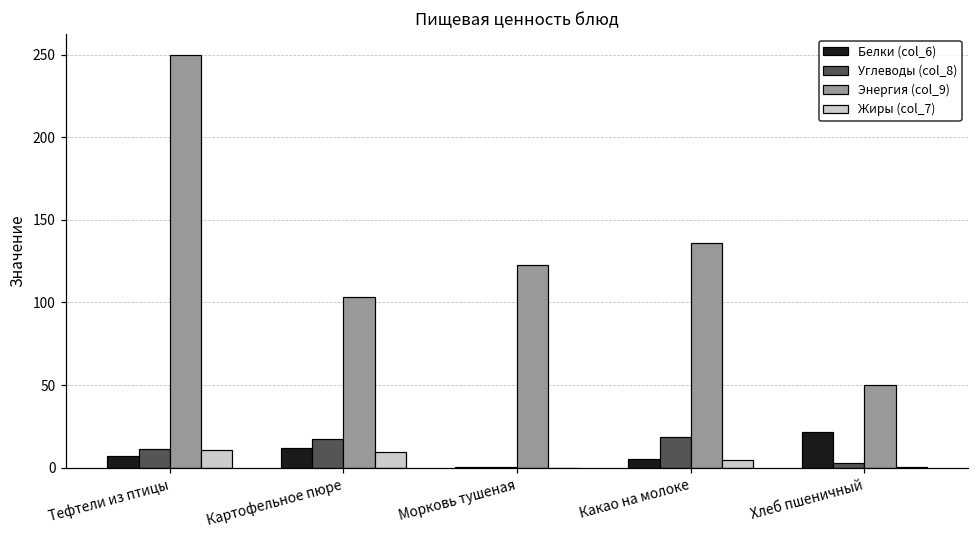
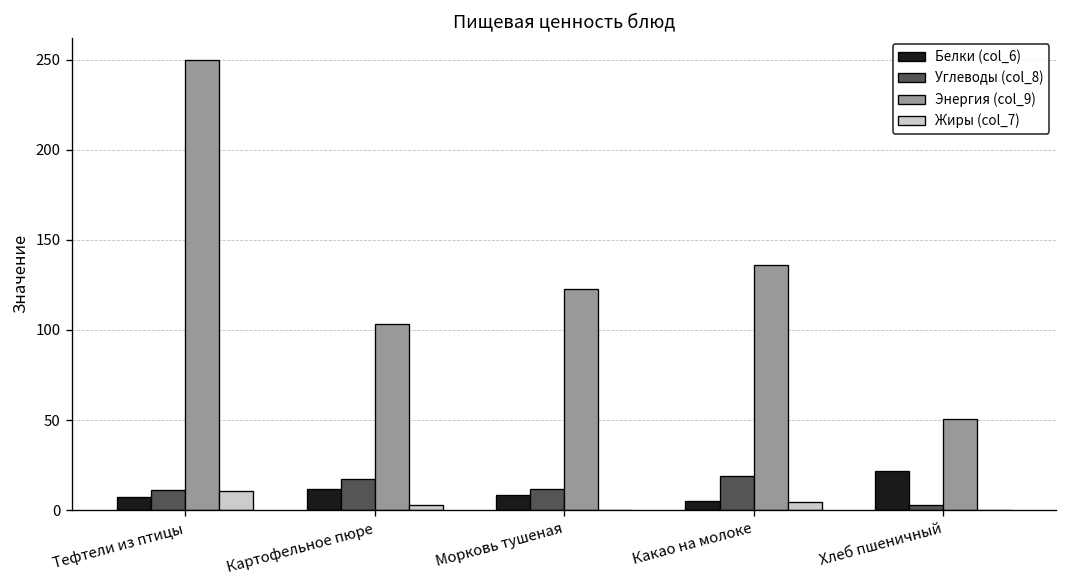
Жиры (col_7), Картофельное пюре: 9 -> 3
Белки (col_6), Морковь тушеная: 0 -> 8
Углеводы (col_8), Морковь тушеная: 0 -> 11
